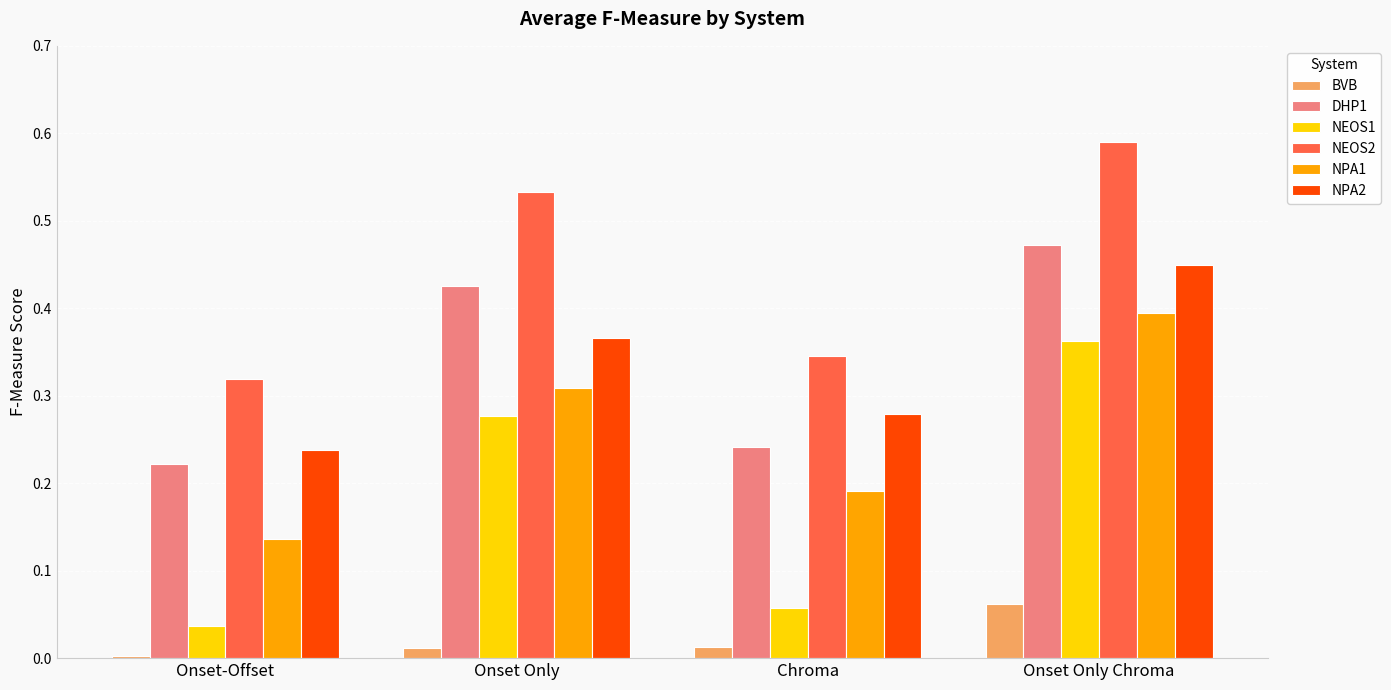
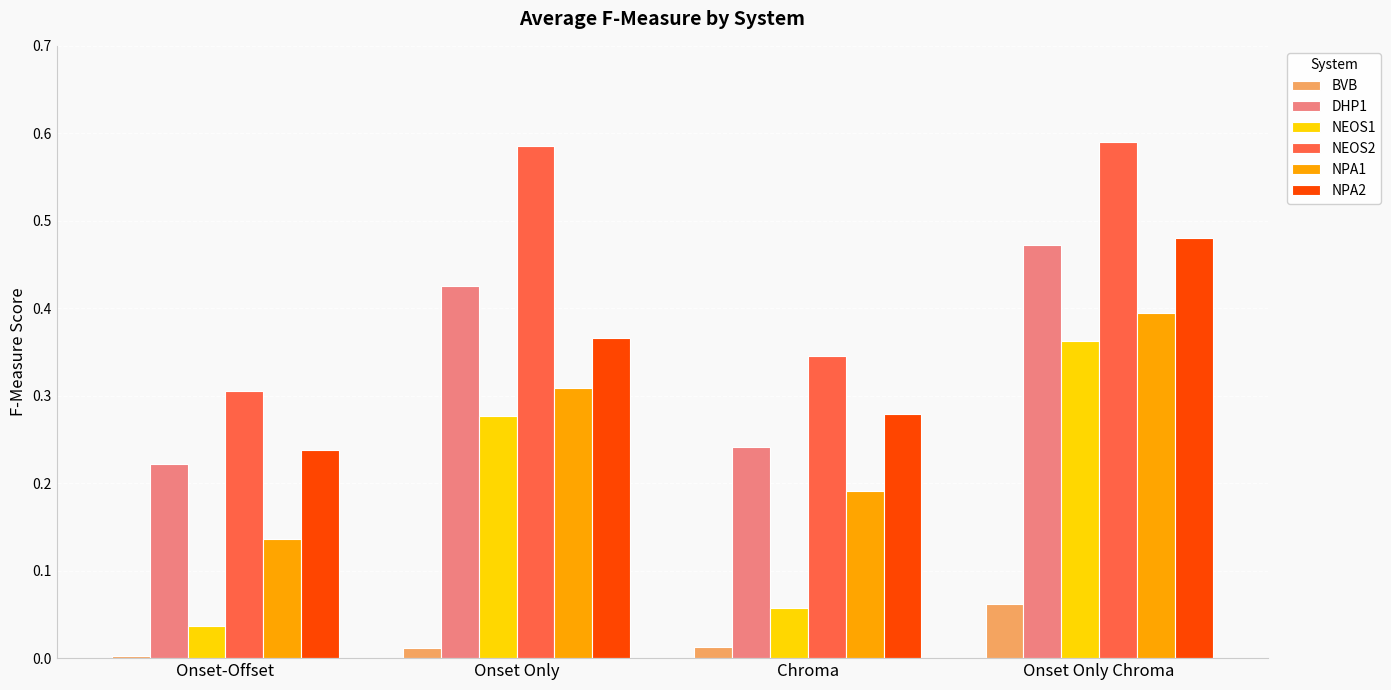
NEOS2, Onset-Offset: 0.32 -> 0.30
NEOS2, Onset Only: 0.53 -> 0.59
NPA2, Onset Only Chroma: 0.45 -> 0.48
